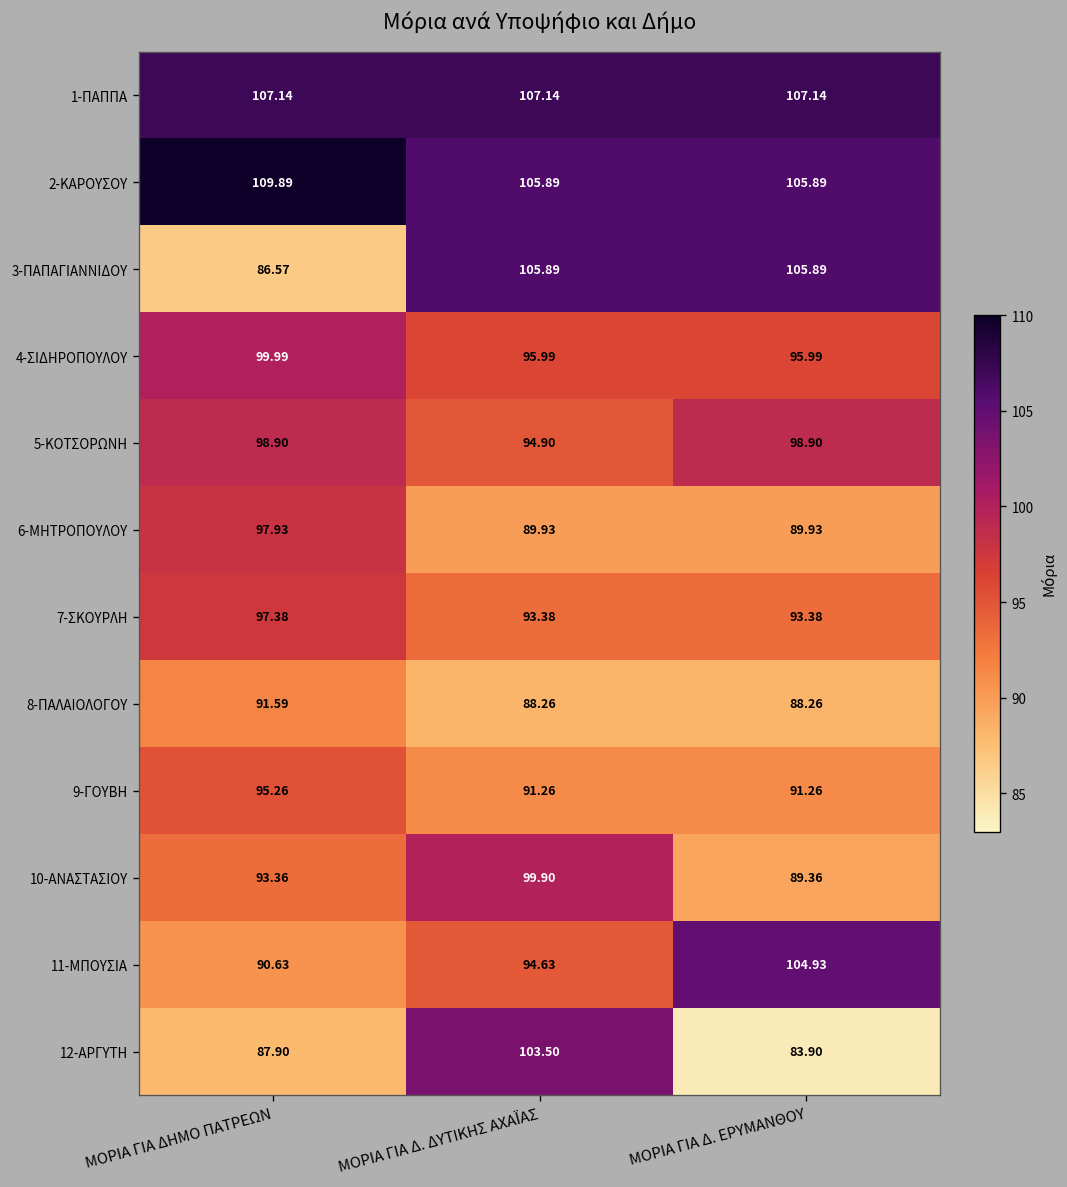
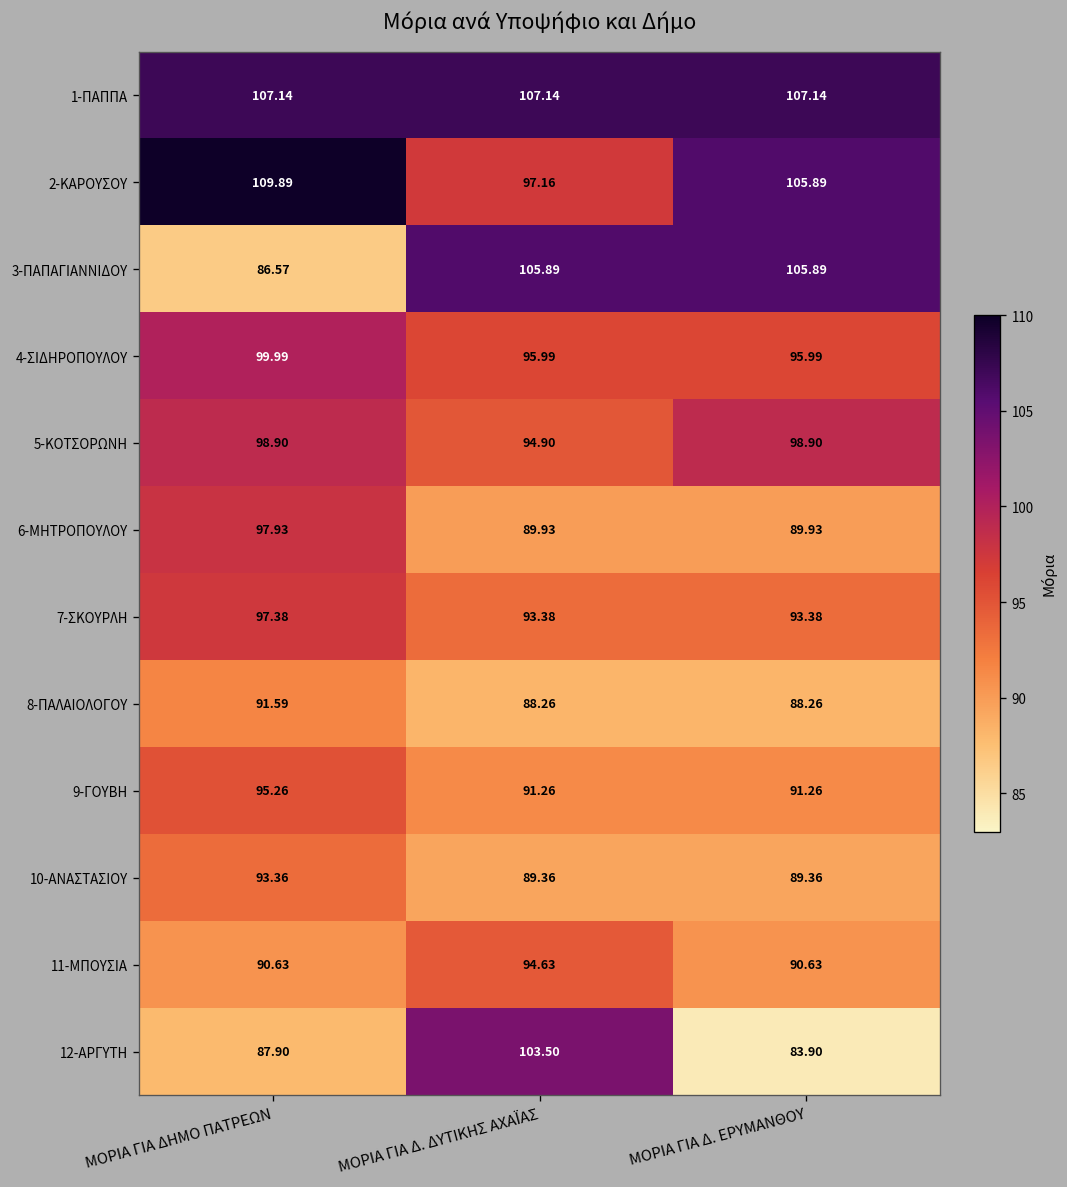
2-ΚΑΡΟΥΣΟΥ, ΜΟΡΙΑ ΓΙΑ Δ. ΔΥΤΙΚΗΣ ΑΧΑΪΑΣ: 105.89 -> 97.16
10-ΑΝΑΣΤΑΣΙΟΥ, ΜΟΡΙΑ ΓΙΑ Δ. ΔΥΤΙΚΗΣ ΑΧΑΪΑΣ: 99.90 -> 89.36
11-ΜΠΟΥΣΙΑ, ΜΟΡΙΑ ΓΙΑ Δ. ΕΡΥΜΑΝΘΟΥ: 104.93 -> 90.63
